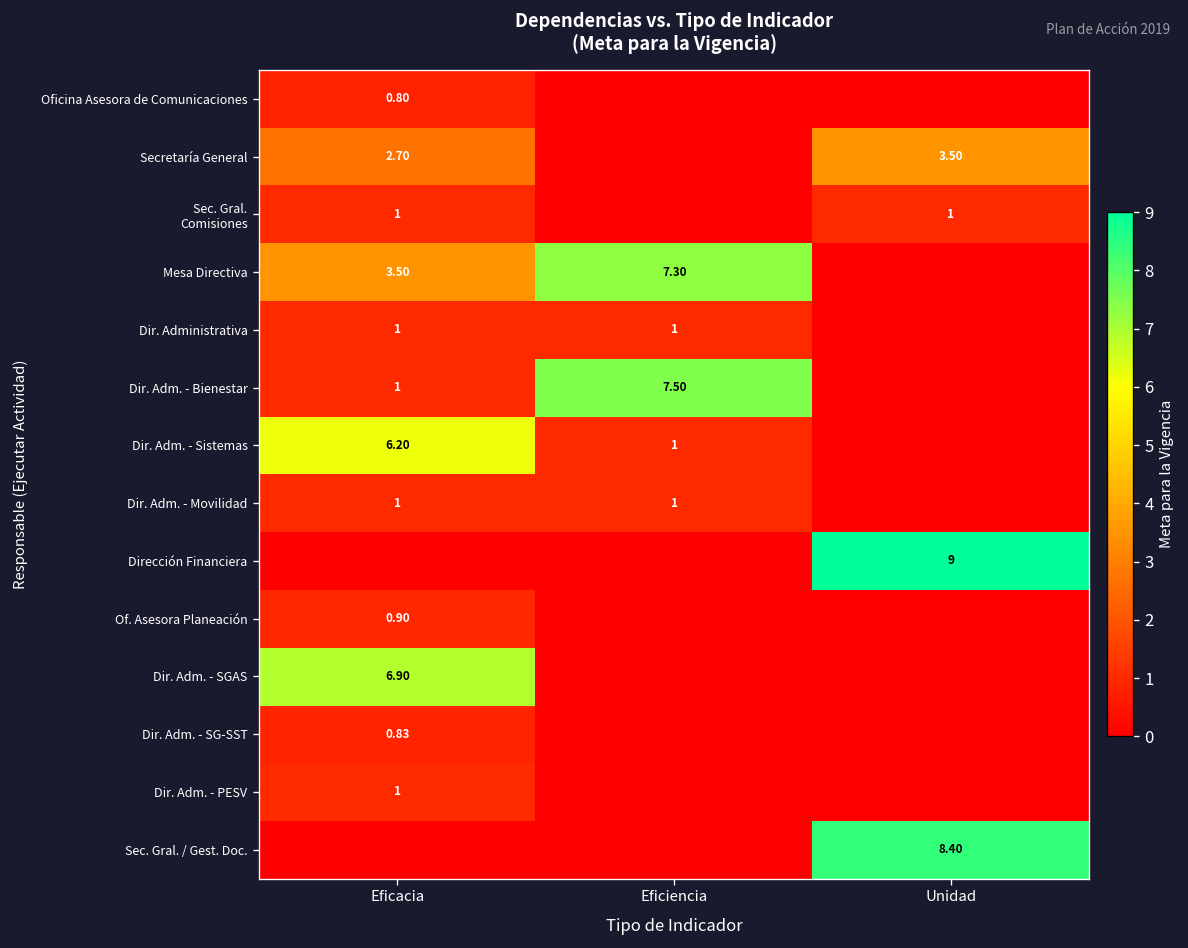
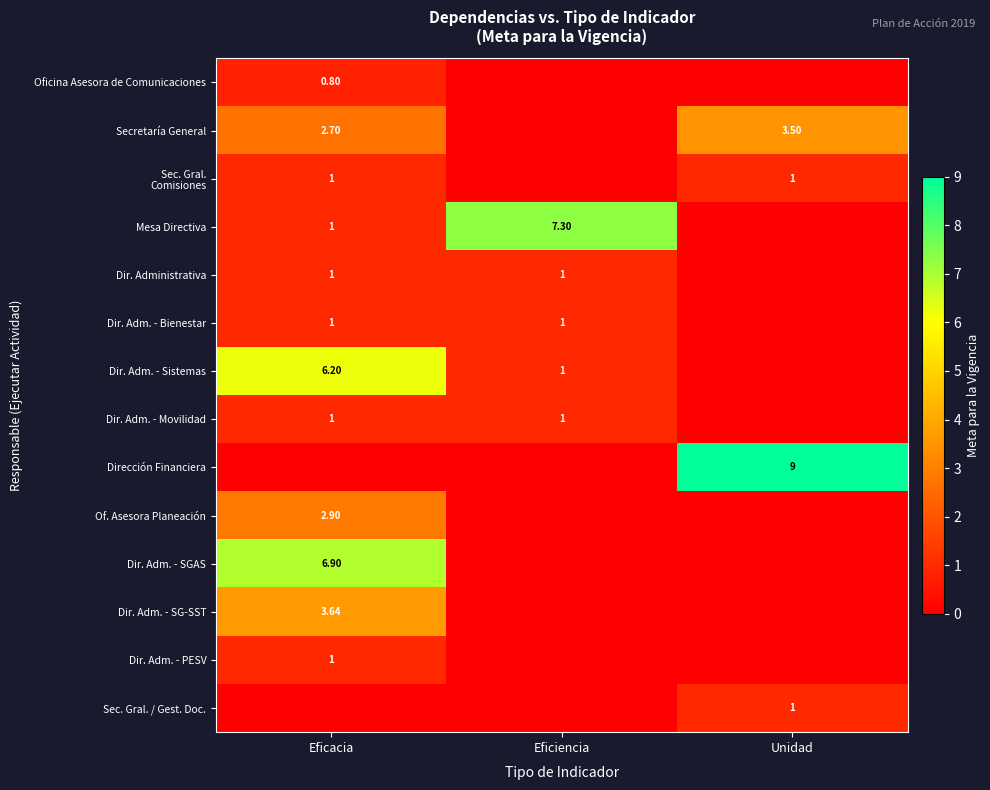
Mesa Directiva, Eficacia: 3.50 -> 1
Dir. Adm. - Bienestar, Eficiencia: 7.50 -> 1
Of. Asesora Planeación, Eficacia: 0.90 -> 2.90
Dir. Adm. - SG-SST, Eficacia: 0.83 -> 3.64
Sec. Gral. / Gest. Doc., Unidad: 8.40 -> 1
